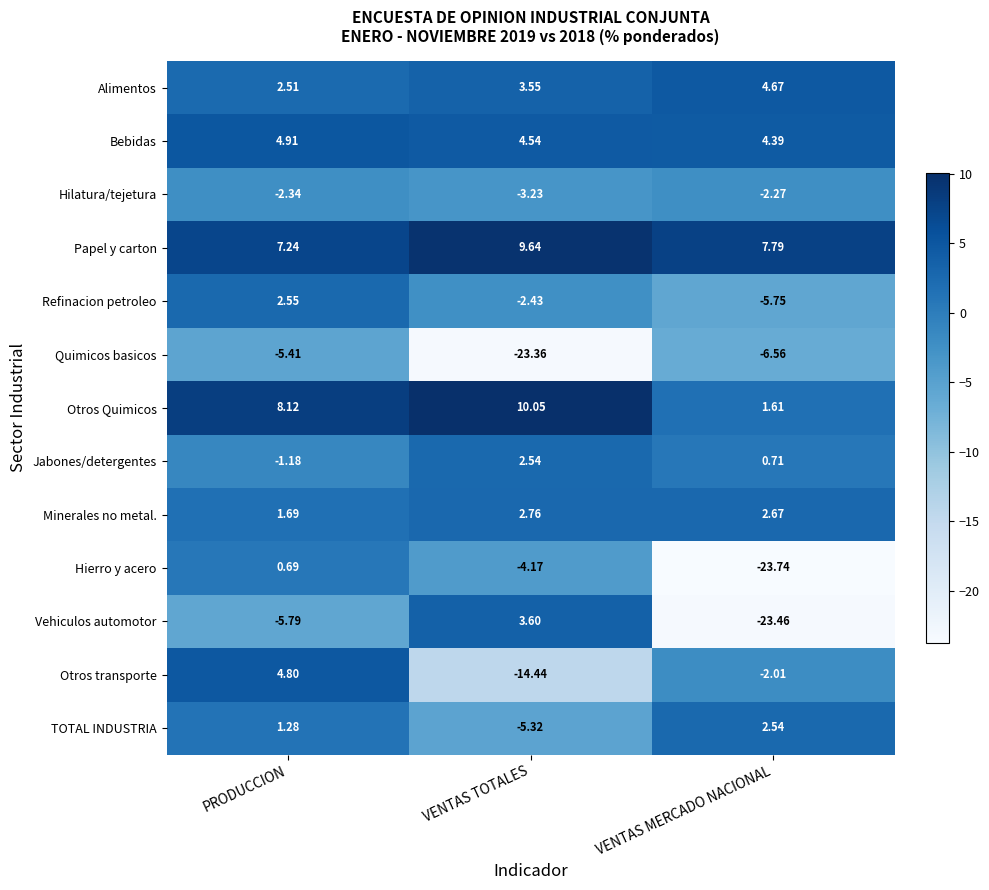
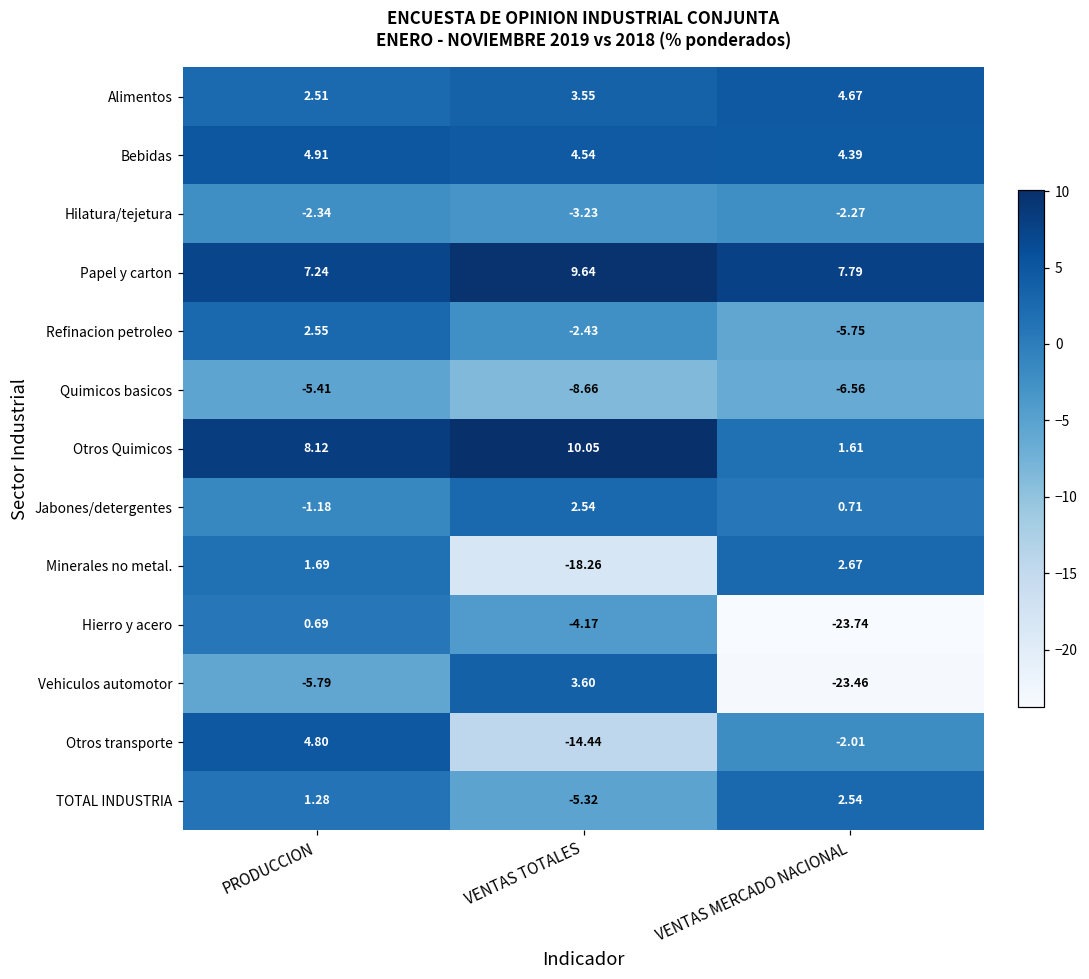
Quimicos basicos, VENTAS TOTALES: -23.36 -> -8.66
Minerales no metal., VENTAS TOTALES: 2.76 -> -18.26
